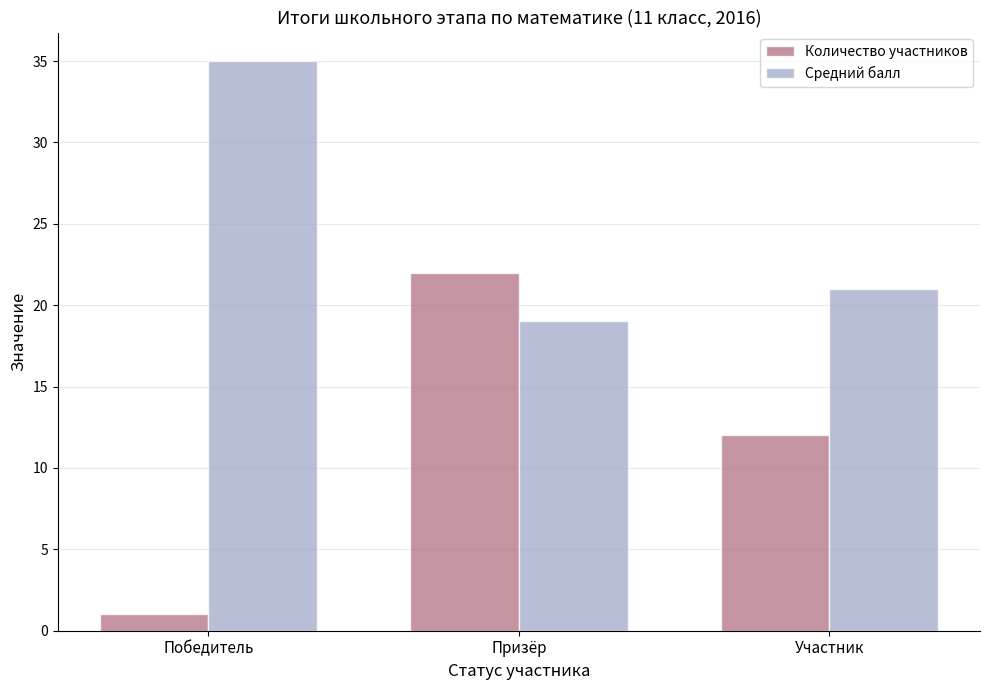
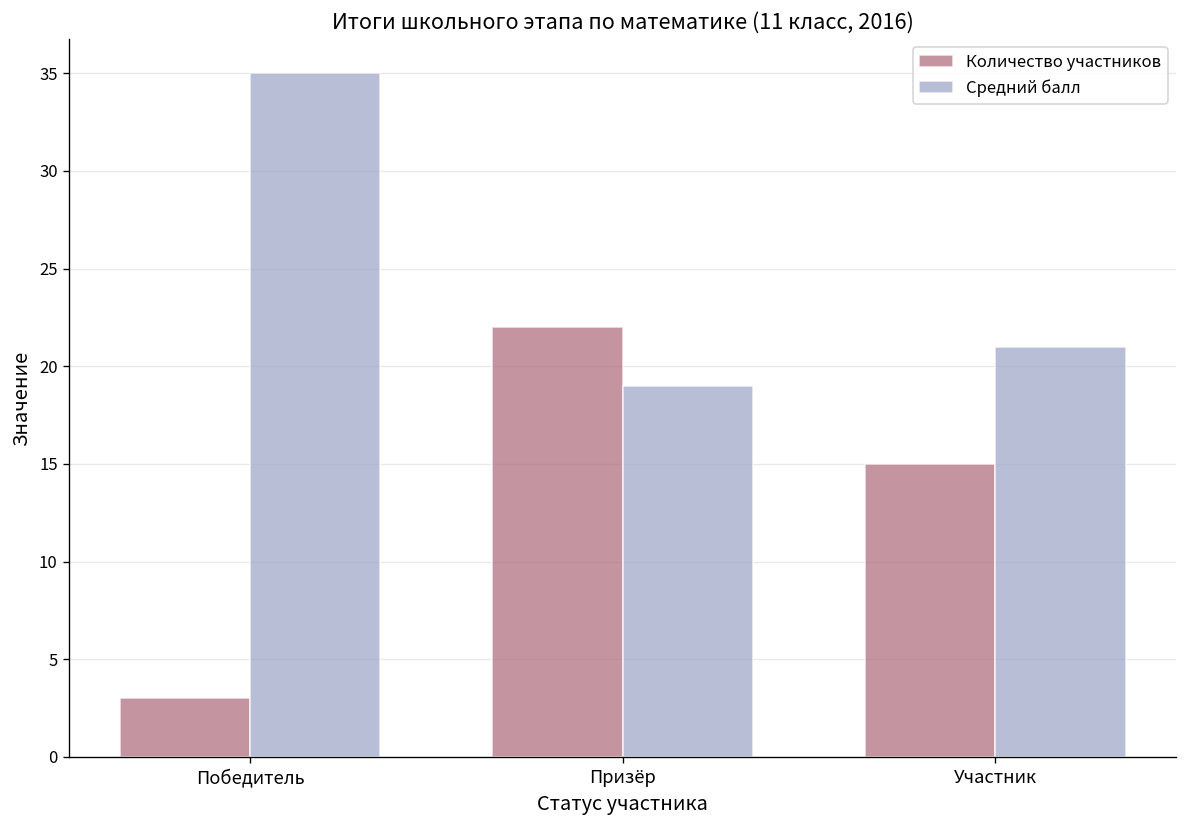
Количество участников, Победитель: 1 -> 3
Количество участников, Участник: 12 -> 15
